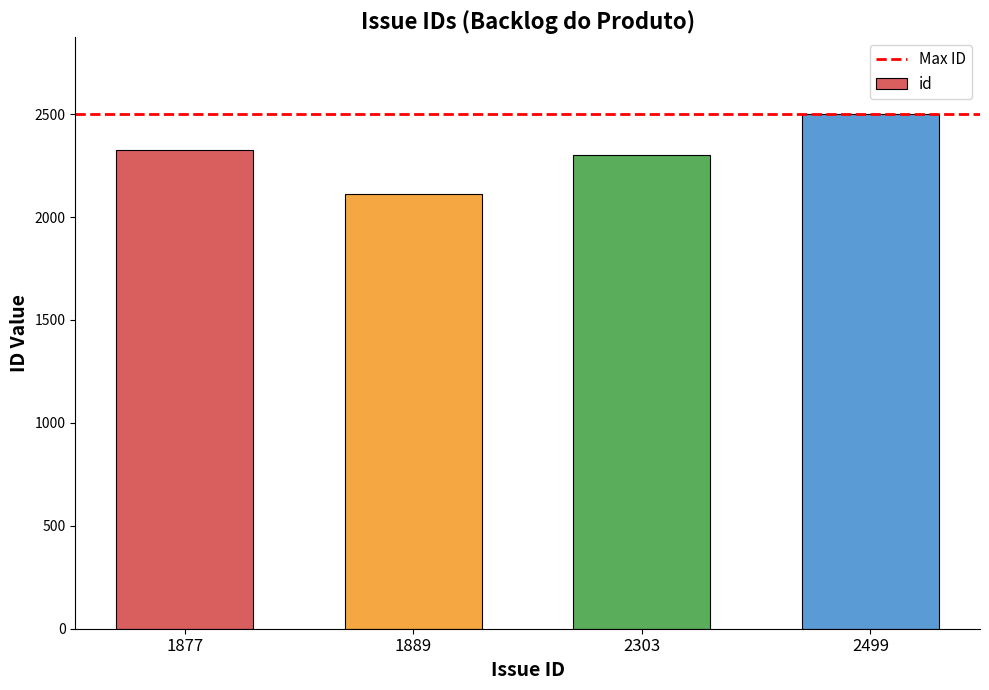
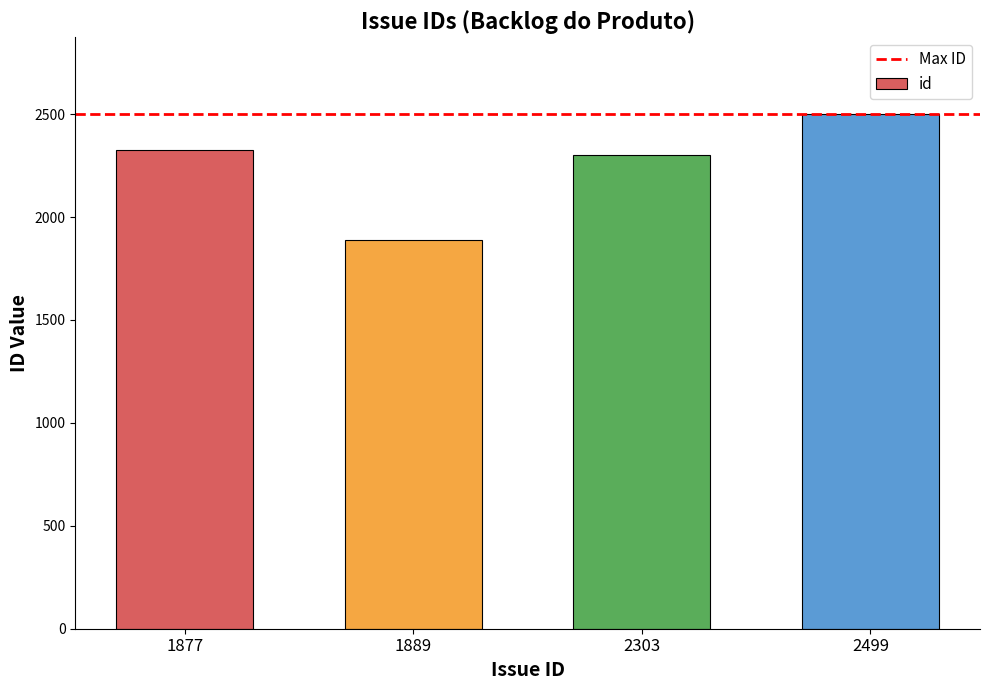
1889: 2110 -> 1890
